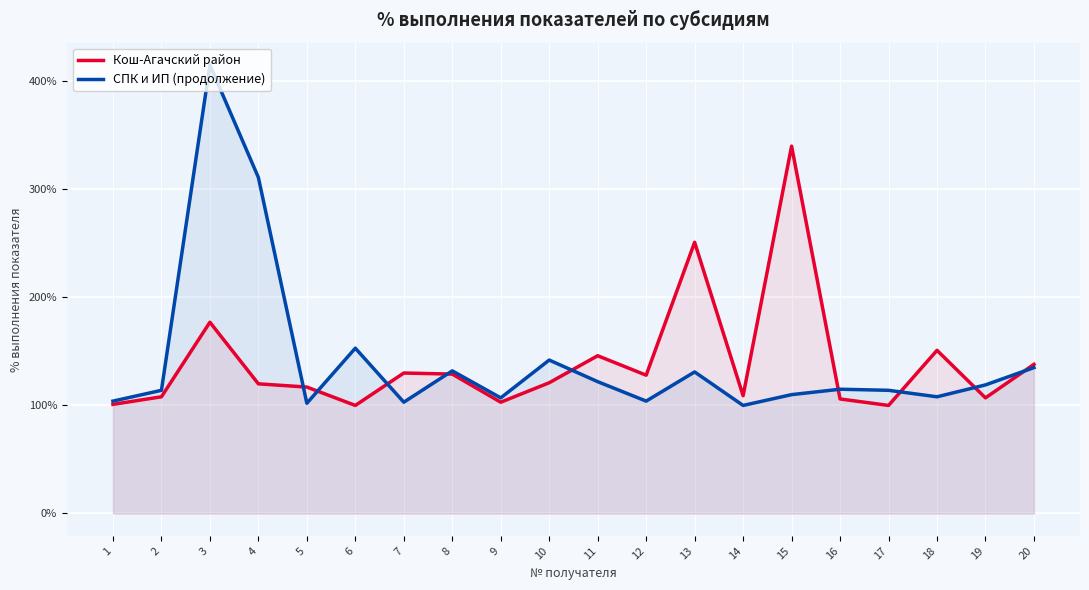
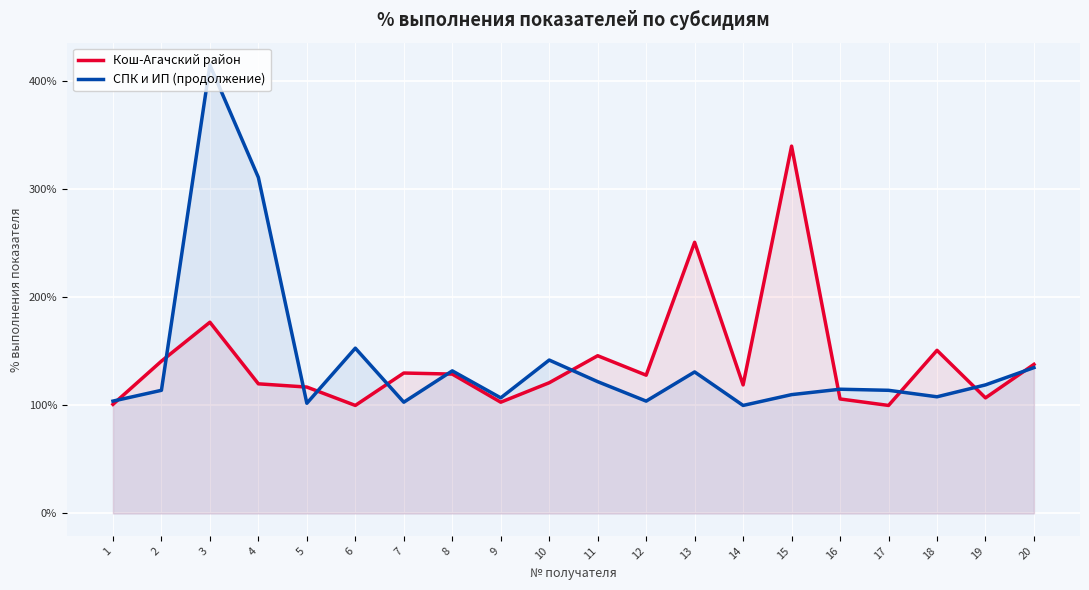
Кош-Агачский район, 2: 108% -> 141%
Кош-Агачский район, 14: 109% -> 119%
